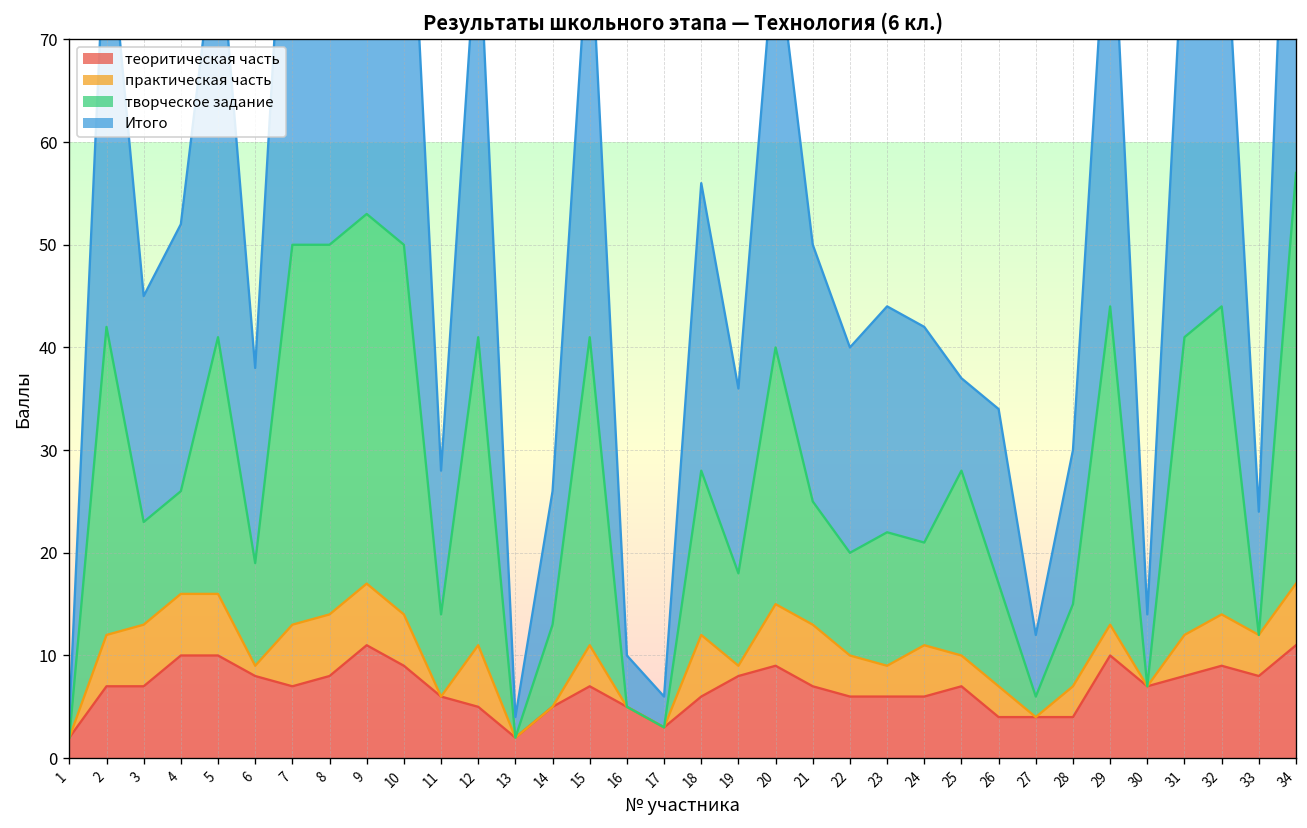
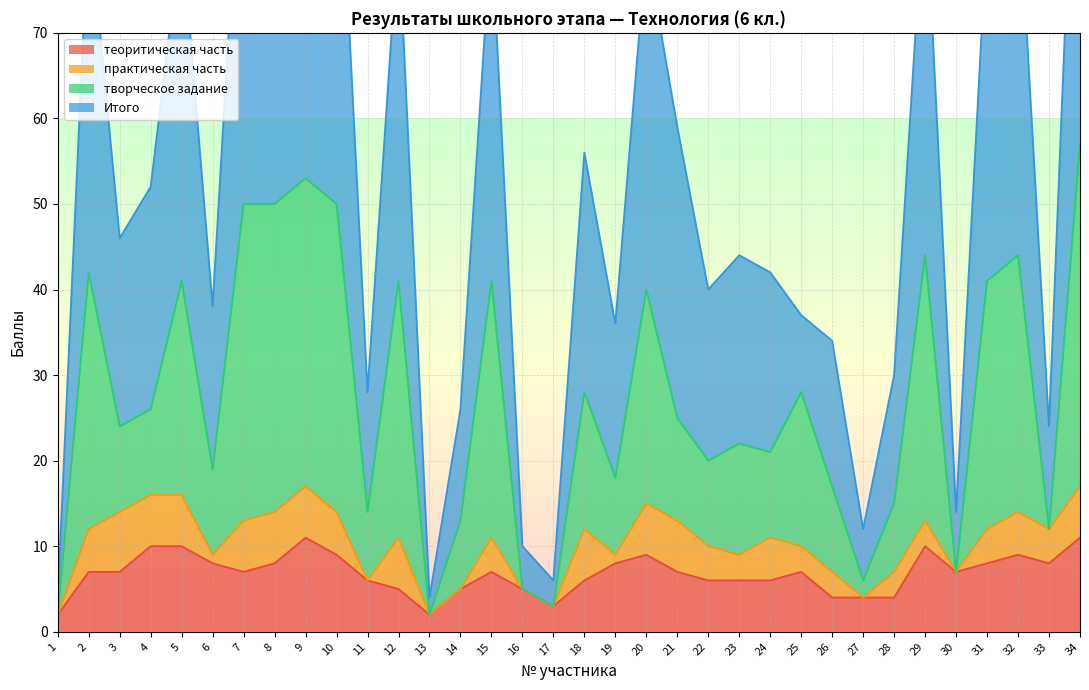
практическая часть, 3: 6 -> 7
Итого, 21: 25 -> 34
